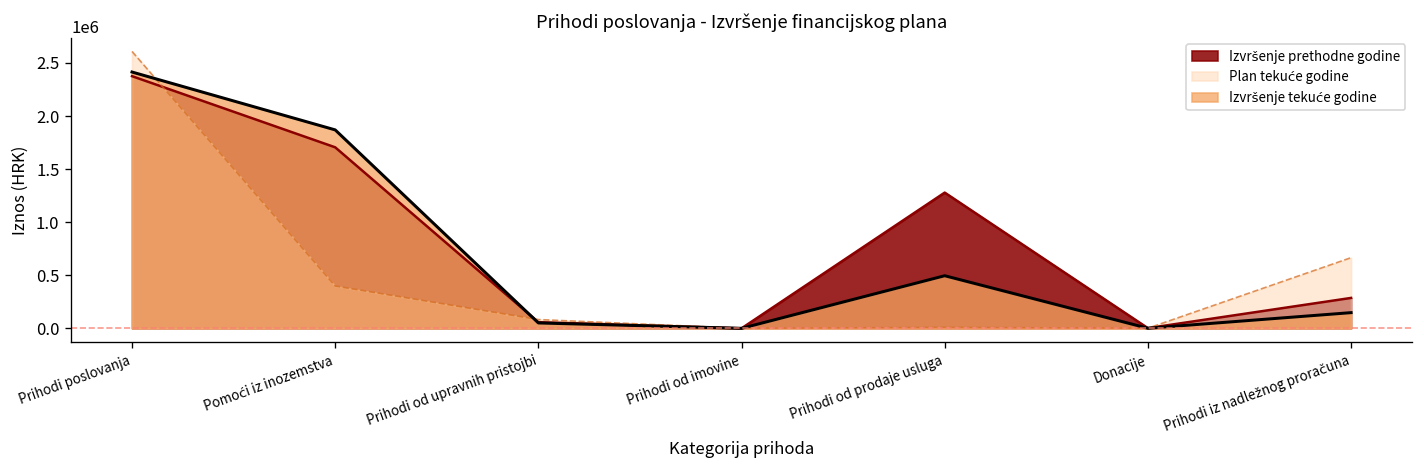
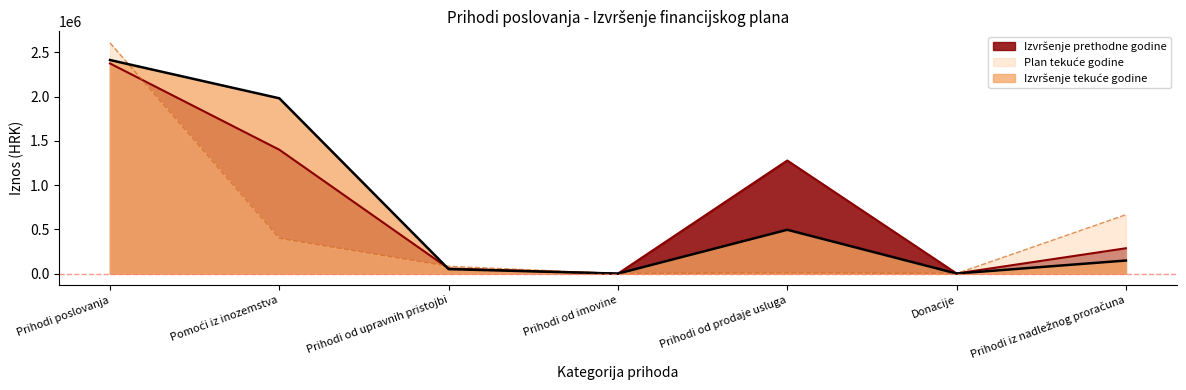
Izvršenje prethodne godine, Pomoći iz inozemstva: 1700000 -> 1400000
Izvršenje tekuće godine, Pomoći iz inozemstva: 1900000 -> 2000000
